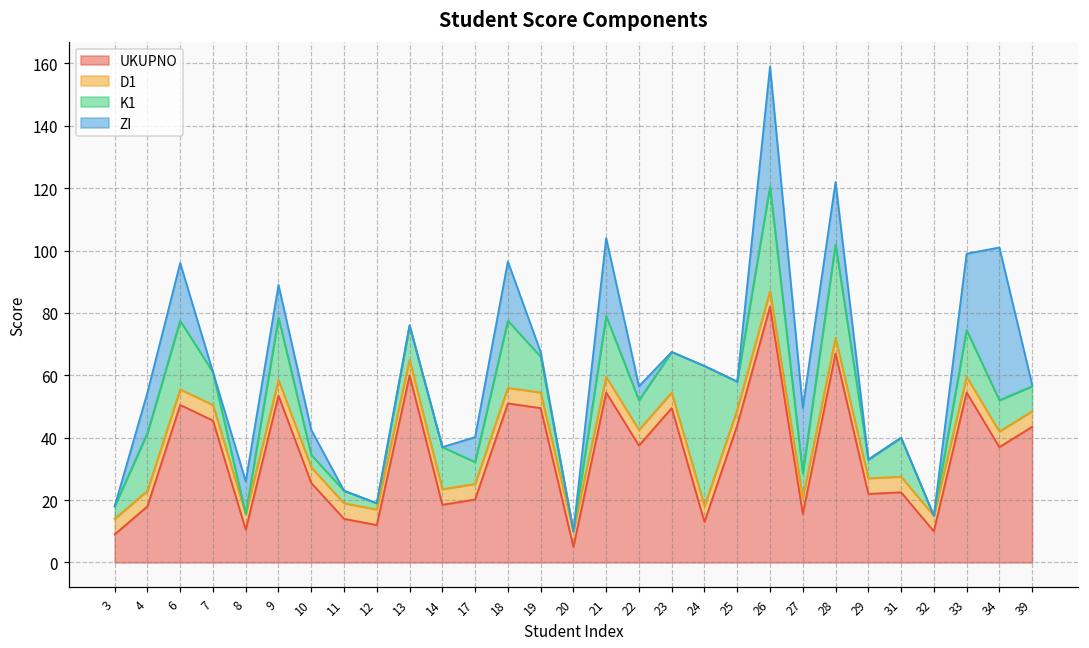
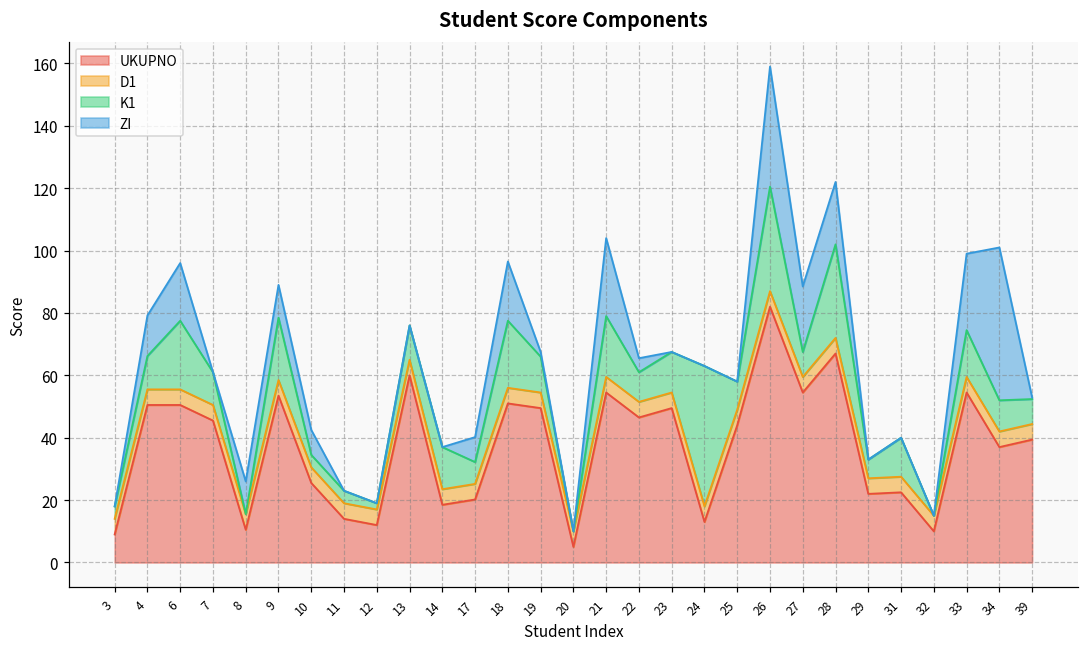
UKUPNO, 4: 18 -> 51
K1, 4: 19 -> 11
UKUPNO, 22: 38 -> 47
UKUPNO, 27: 16 -> 55
UKUPNO, 39: 44 -> 39
